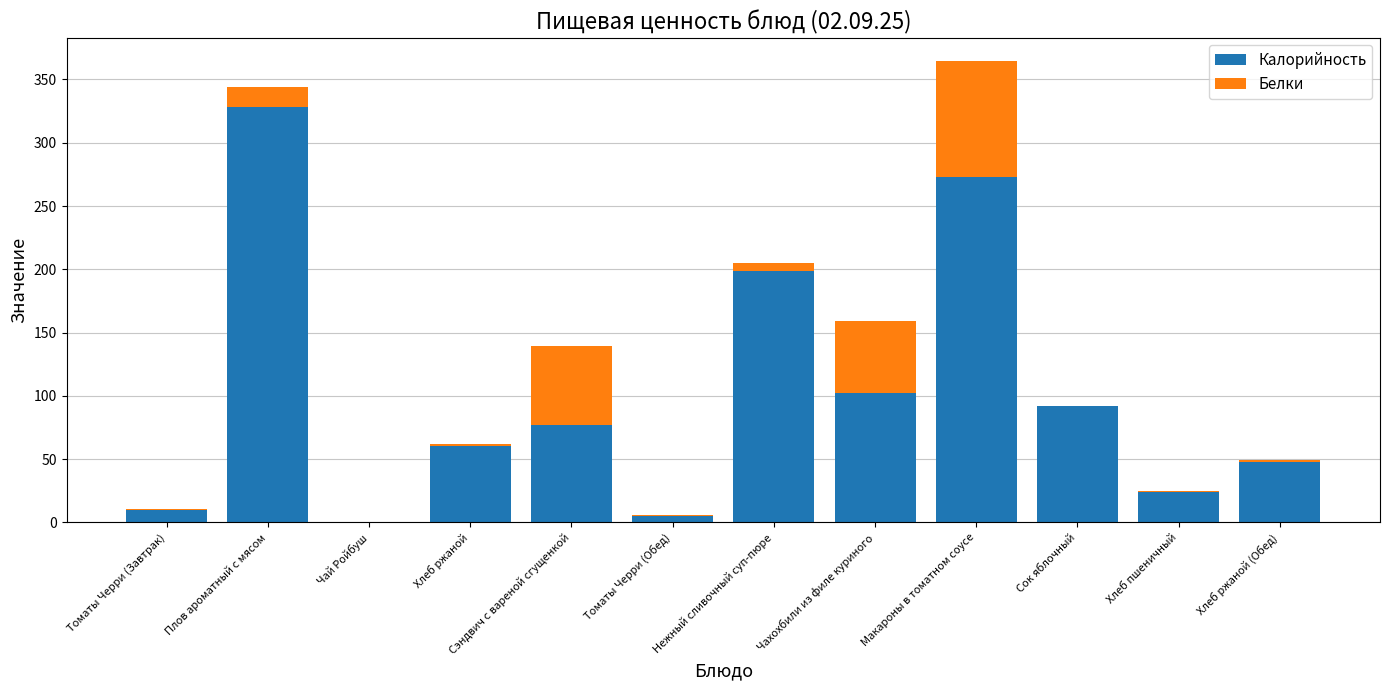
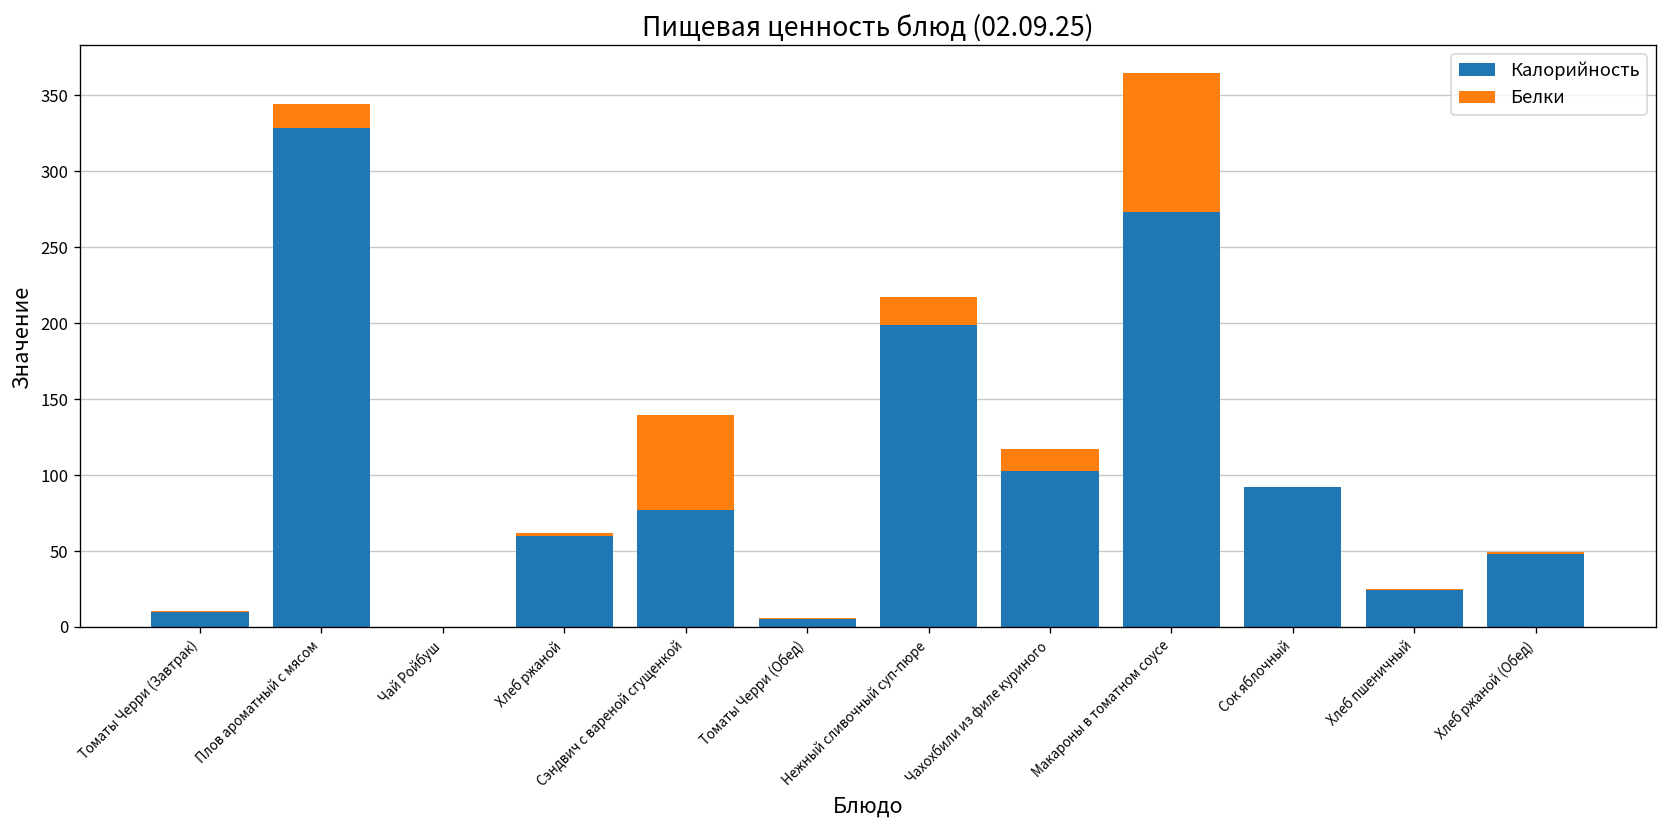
Белки, Нежный сливочный суп-пюре: 6 -> 19
Белки, Чахохбили из филе куриного: 56 -> 14
